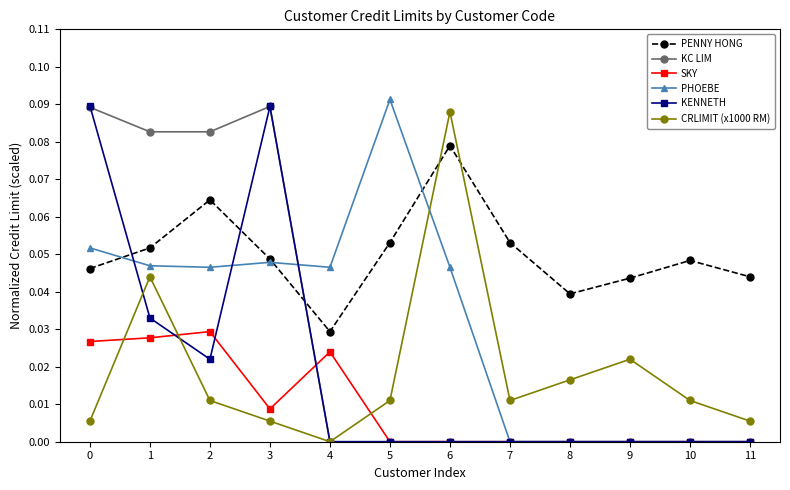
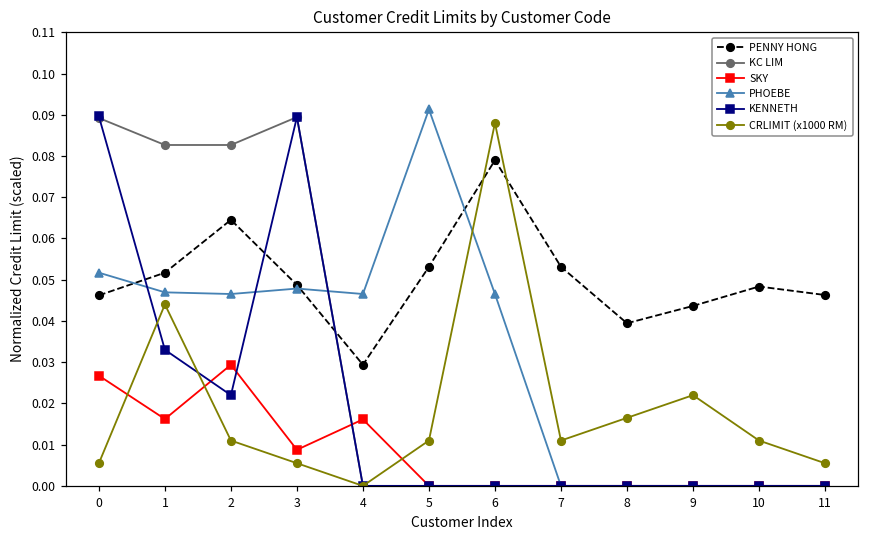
SKY, 1: 0.028 -> 0.016
SKY, 4: 0.024 -> 0.016
PENNY HONG, 11: 0.044 -> 0.046
